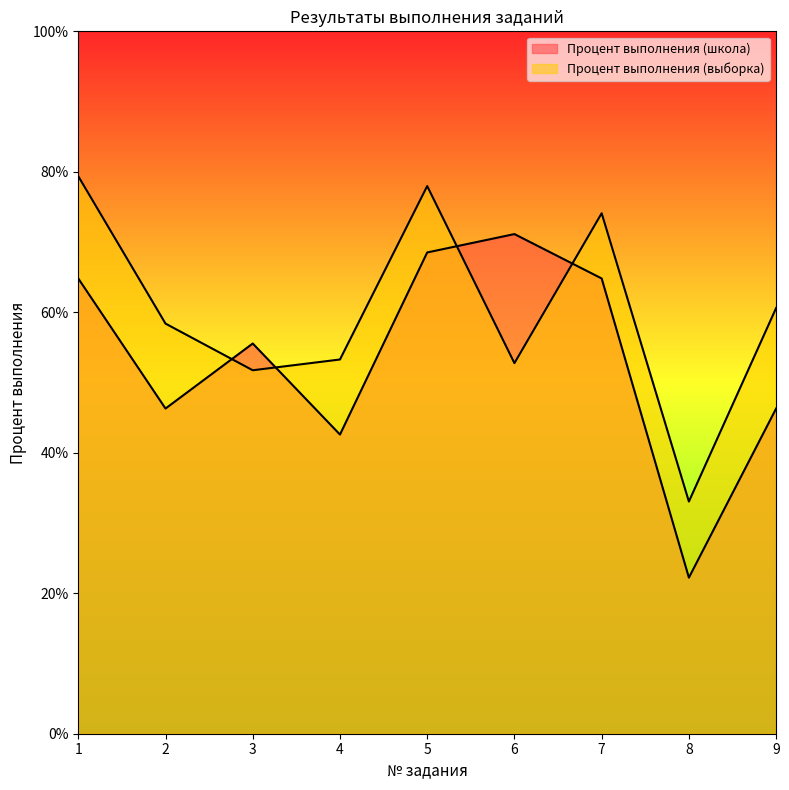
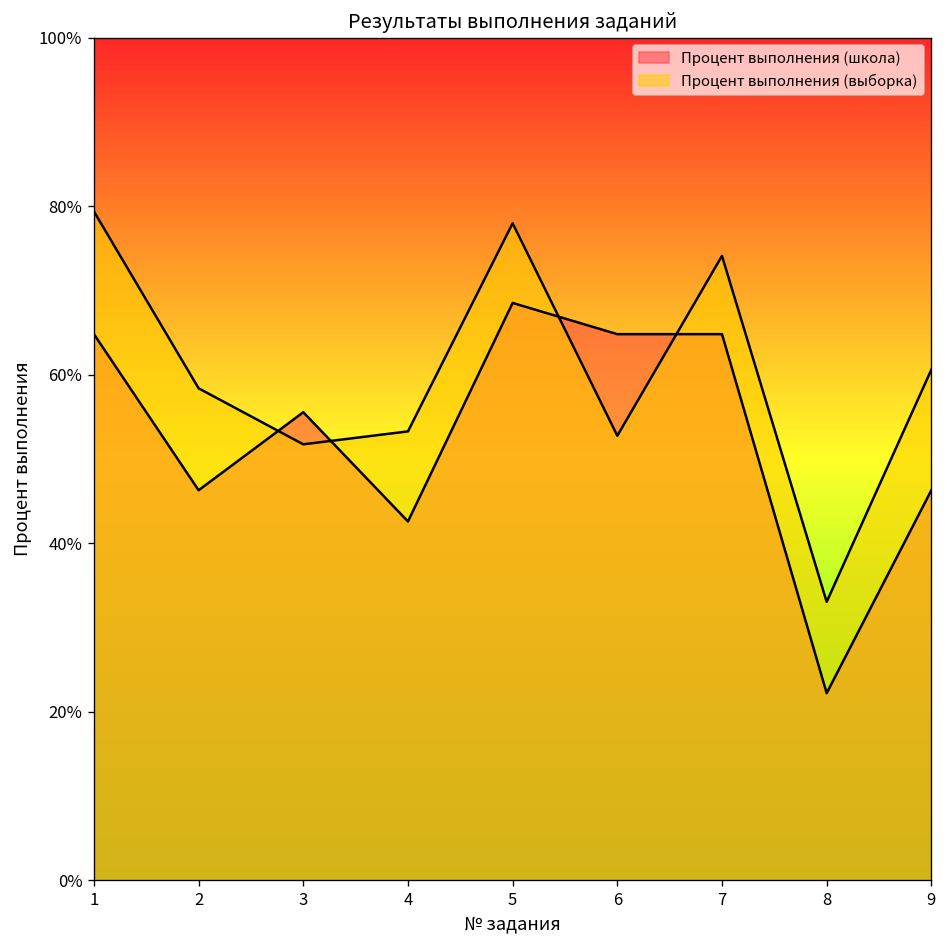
Процент выполнения (школа), 6: 71% -> 65%
